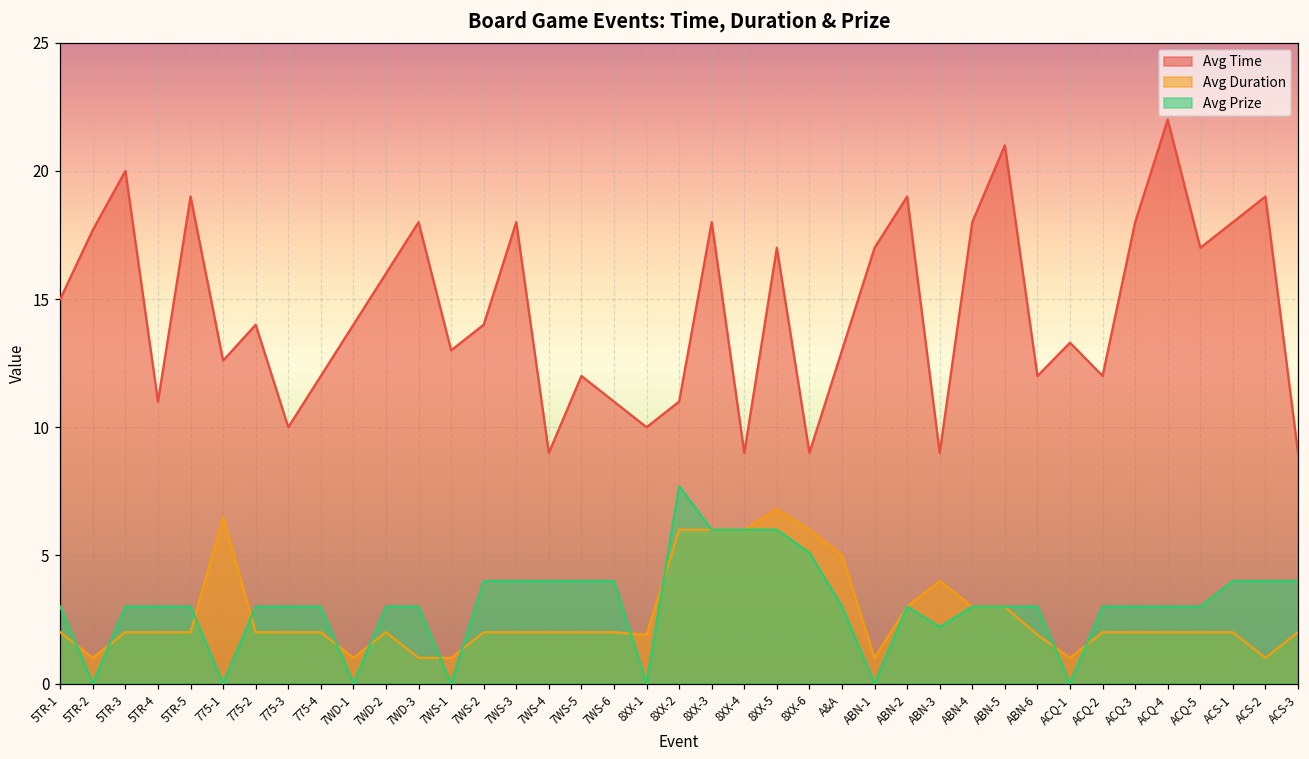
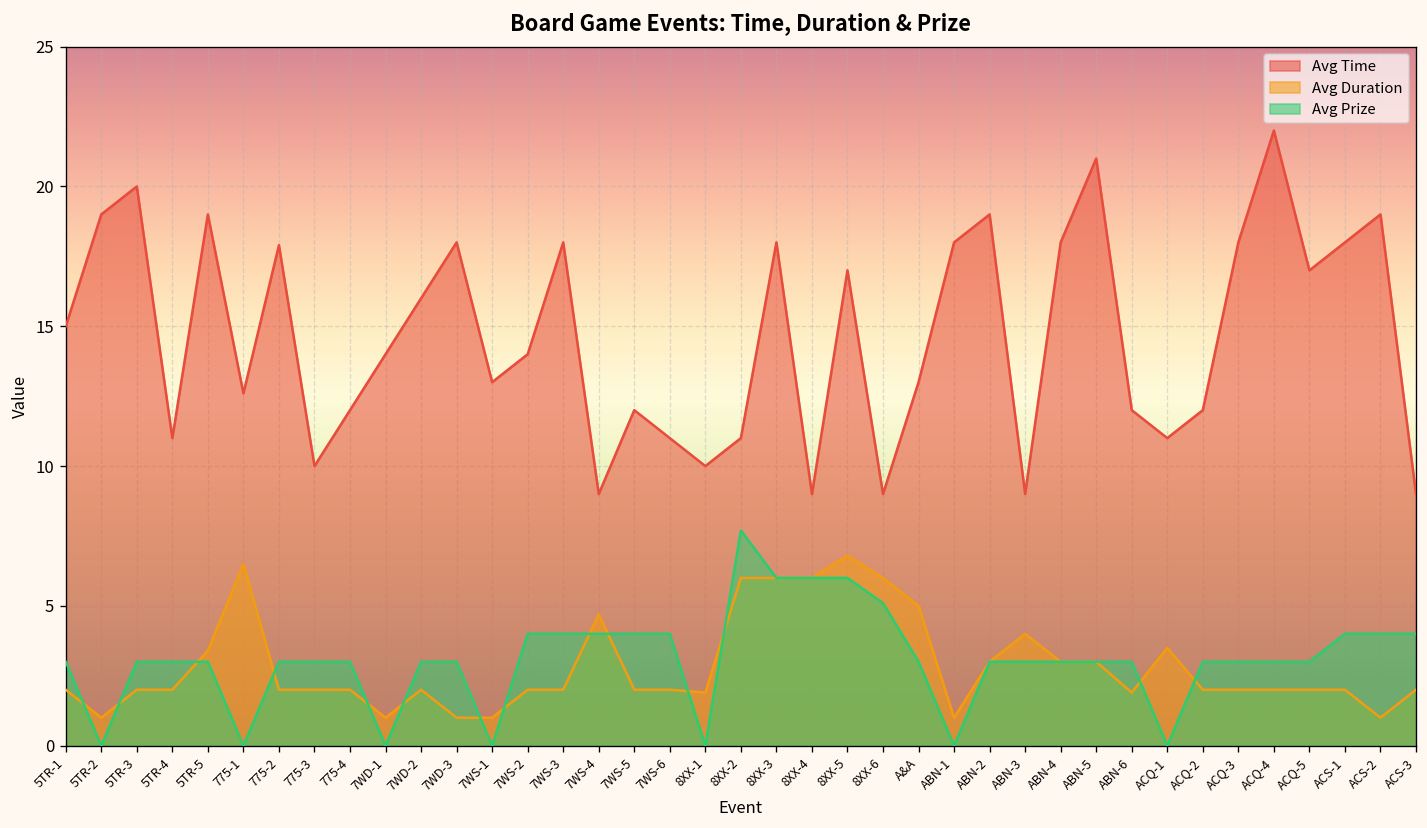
Avg Time, 5TR-2: 17.7 -> 19.0
Avg Duration, 5TR-5: 2.0 -> 3.4
Avg Time, 775-2: 14.0 -> 17.9
Avg Duration, 7WS-4: 2.0 -> 4.7
Avg Time, ABN-1: 17 -> 18
Avg Prize, ABN-3: 2.2 -> 3.0
Avg Time, ACQ-1: 13.3 -> 11.0
Avg Duration, ACQ-1: 1.0 -> 3.5
